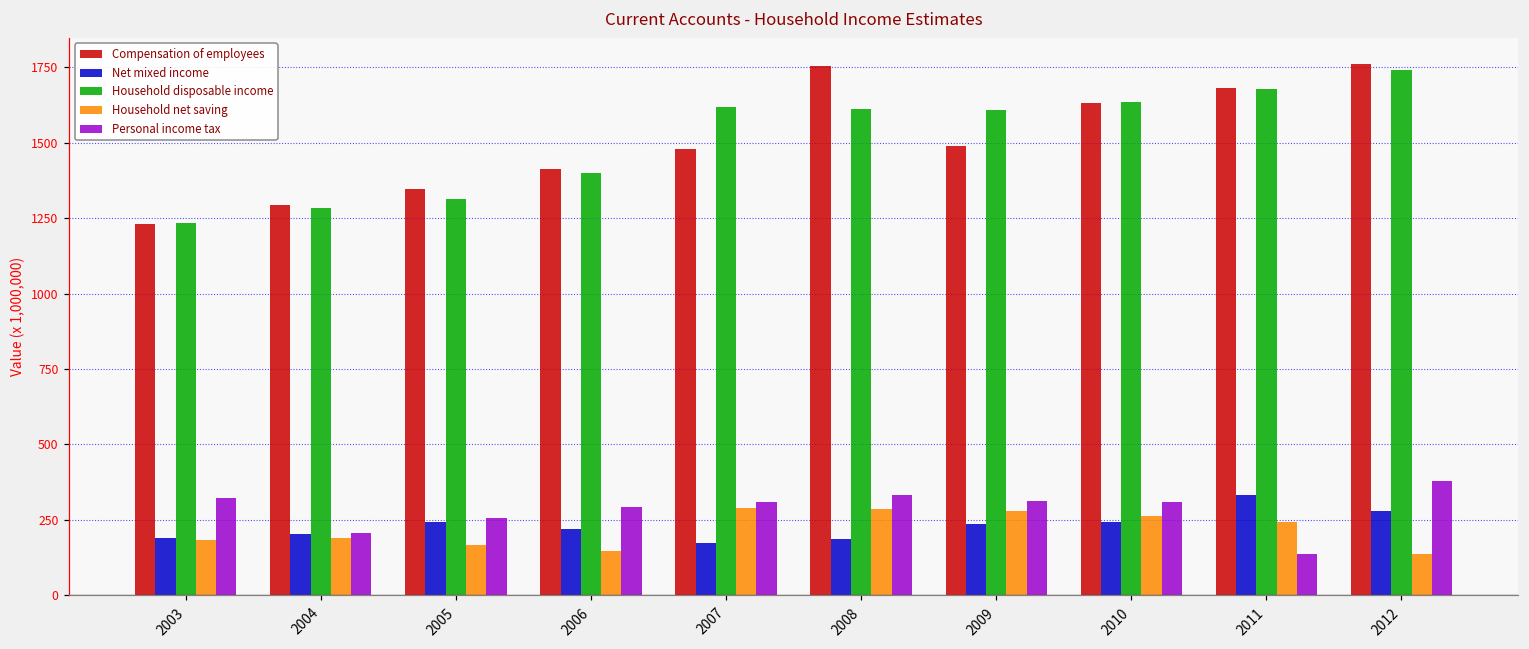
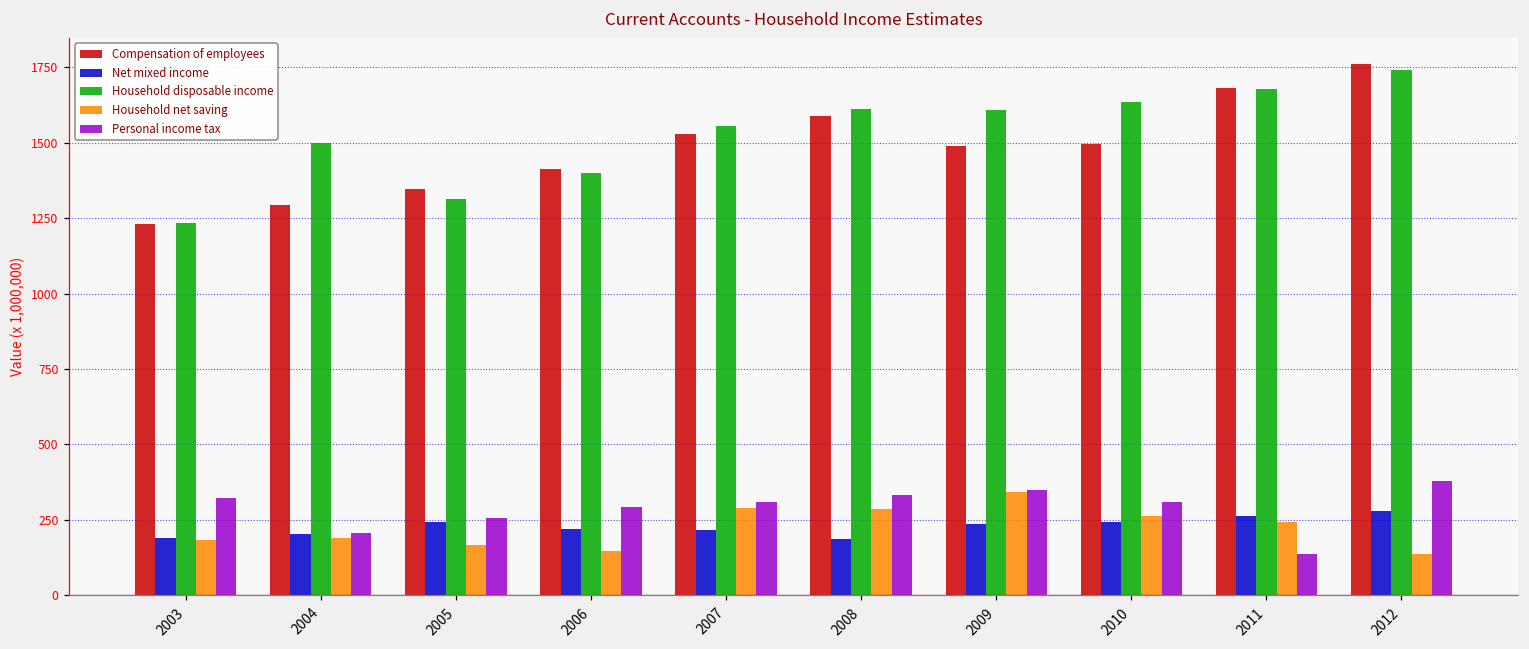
Household disposable income, 2004: 1280 -> 1500
Compensation of employees, 2007: 1480 -> 1530
Net mixed income, 2007: 170 -> 220
Household disposable income, 2007: 1620 -> 1550
Compensation of employees, 2008: 1750 -> 1590
Household net saving, 2009: 280 -> 340
Personal income tax, 2009: 310 -> 350
Compensation of employees, 2010: 1630 -> 1500
Net mixed income, 2011: 330 -> 260
